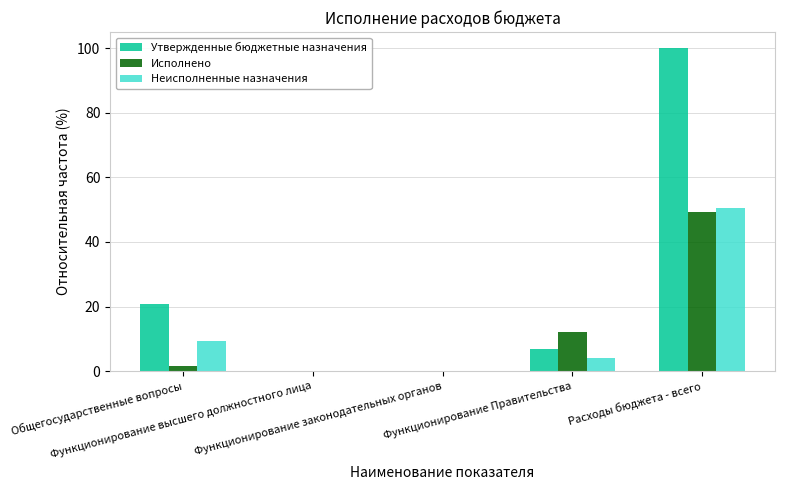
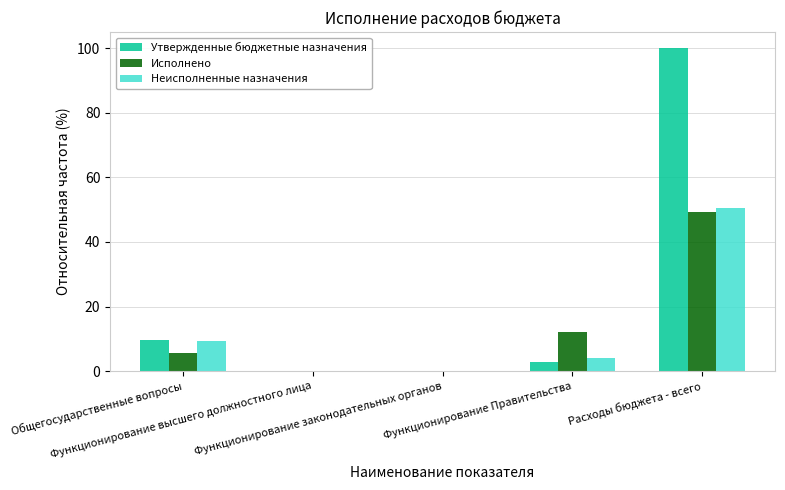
Утвержденные бюджетные назначения, Общегосударственные вопросы: 21 -> 10
Исполнено, Общегосударственные вопросы: 2 -> 6
Утвержденные бюджетные назначения, Функционирование Правительства: 7 -> 3
